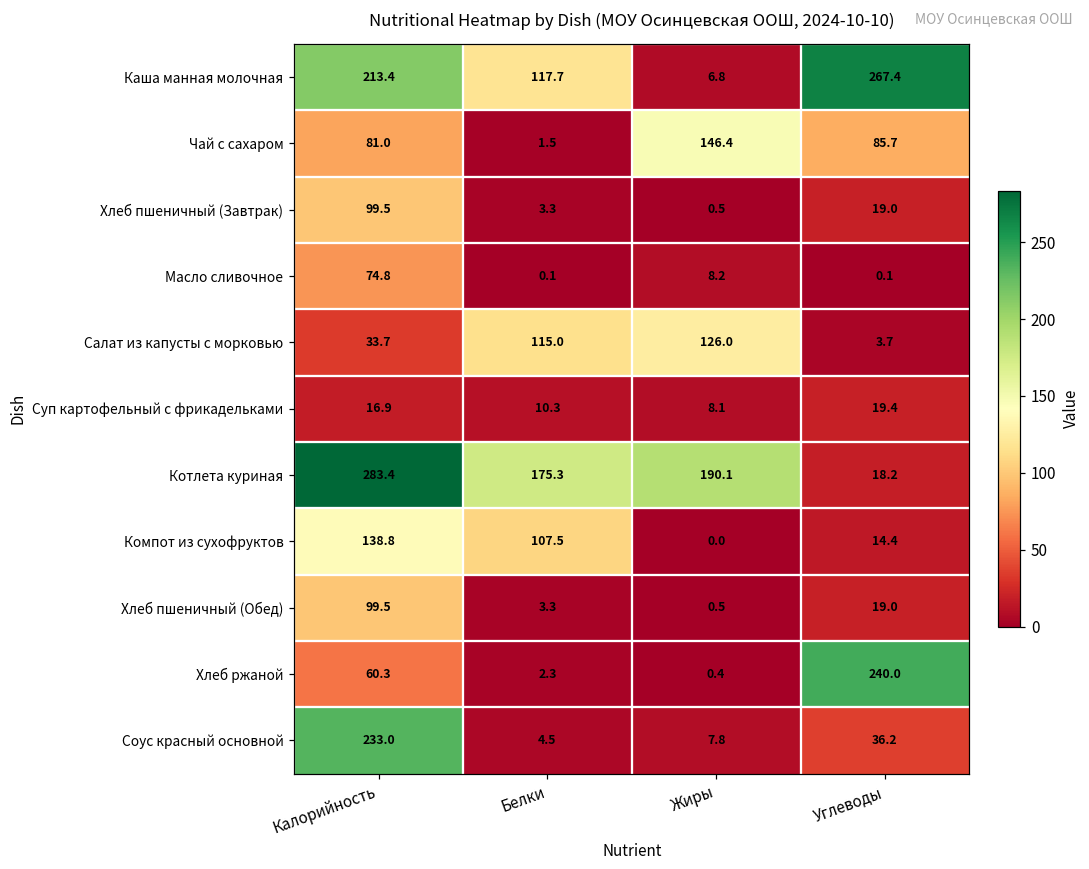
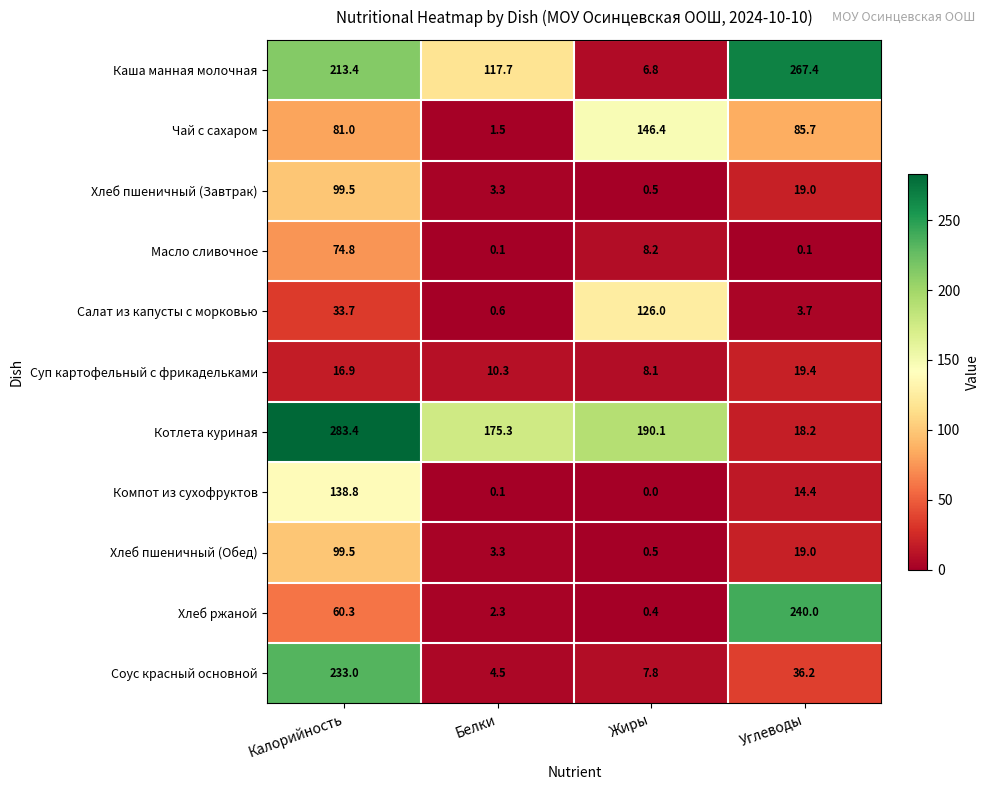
Салат из капусты с морковью, Белки: 115.0 -> 0.6
Компот из сухофруктов, Белки: 107.5 -> 0.1
